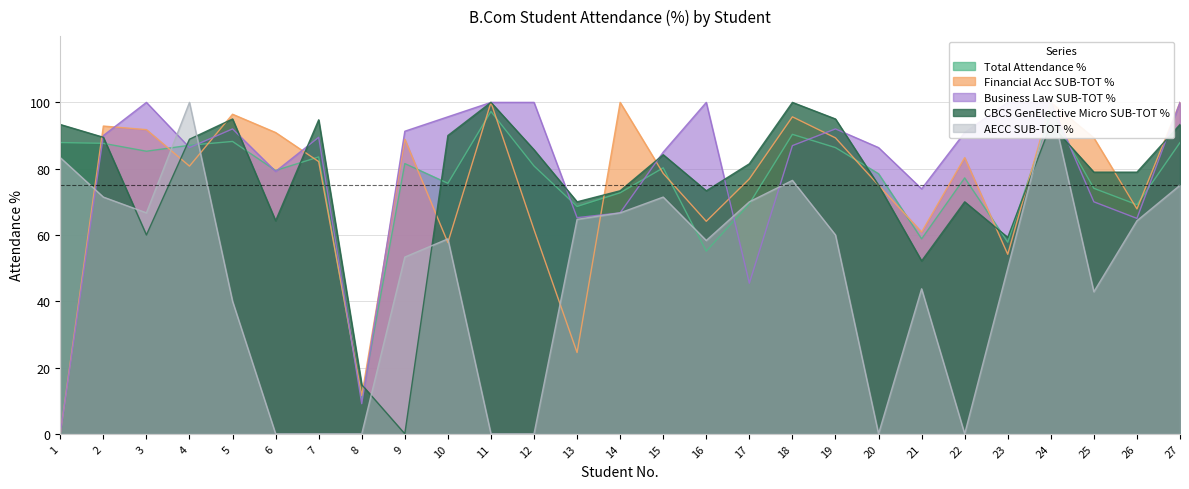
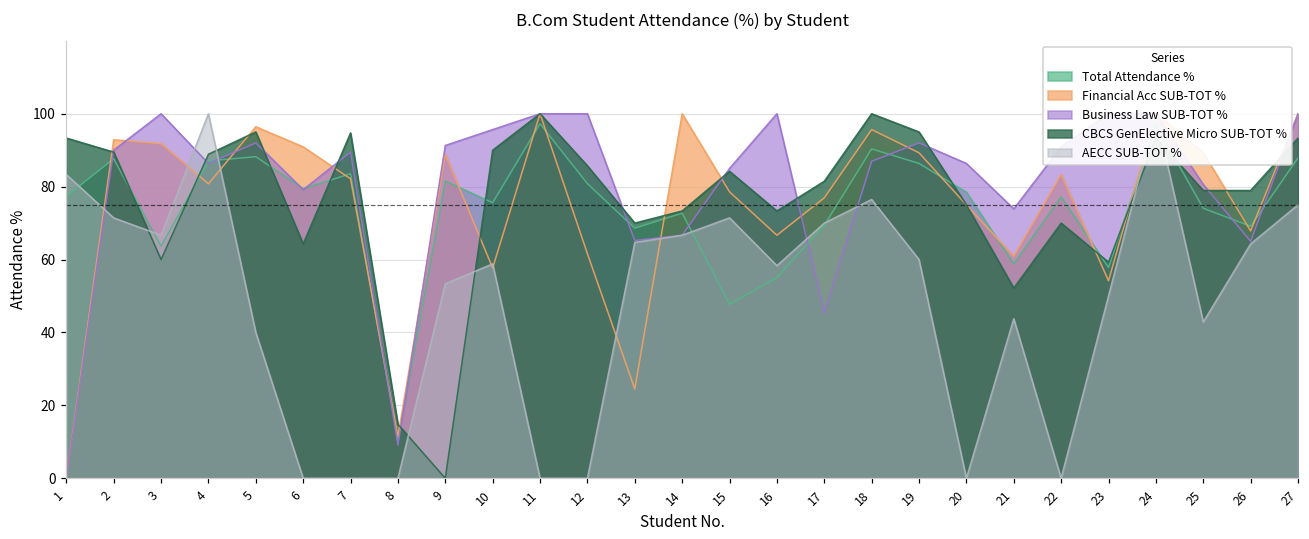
Total Attendance %, 1: 88 -> 77
Total Attendance %, 3: 85 -> 64
Total Attendance %, 15: 80 -> 48
Financial Acc SUB-TOT %, 16: 64 -> 67
Business Law SUB-TOT %, 25: 70 -> 81
